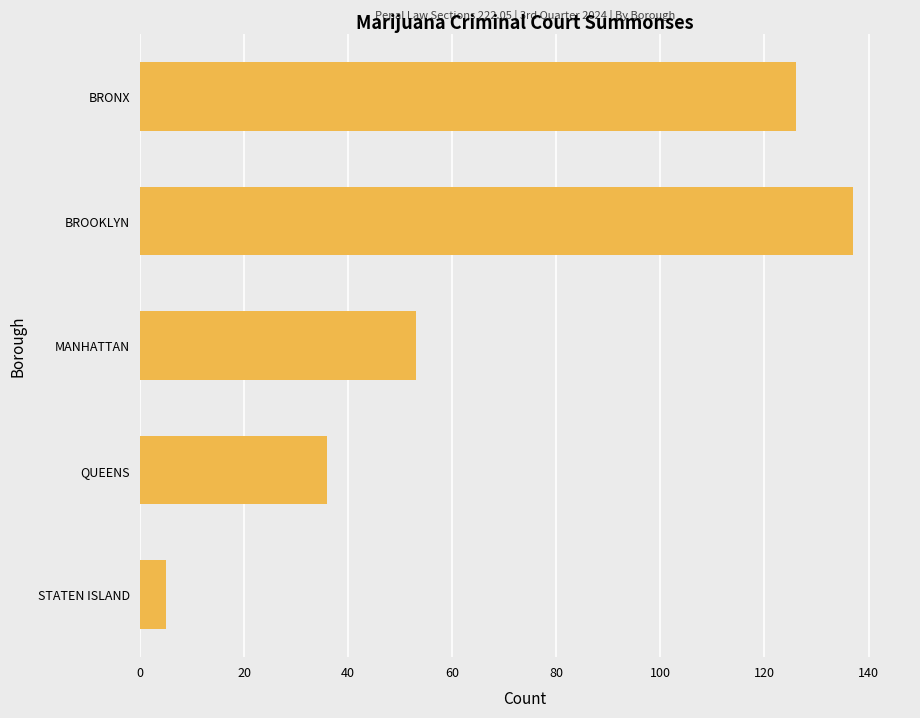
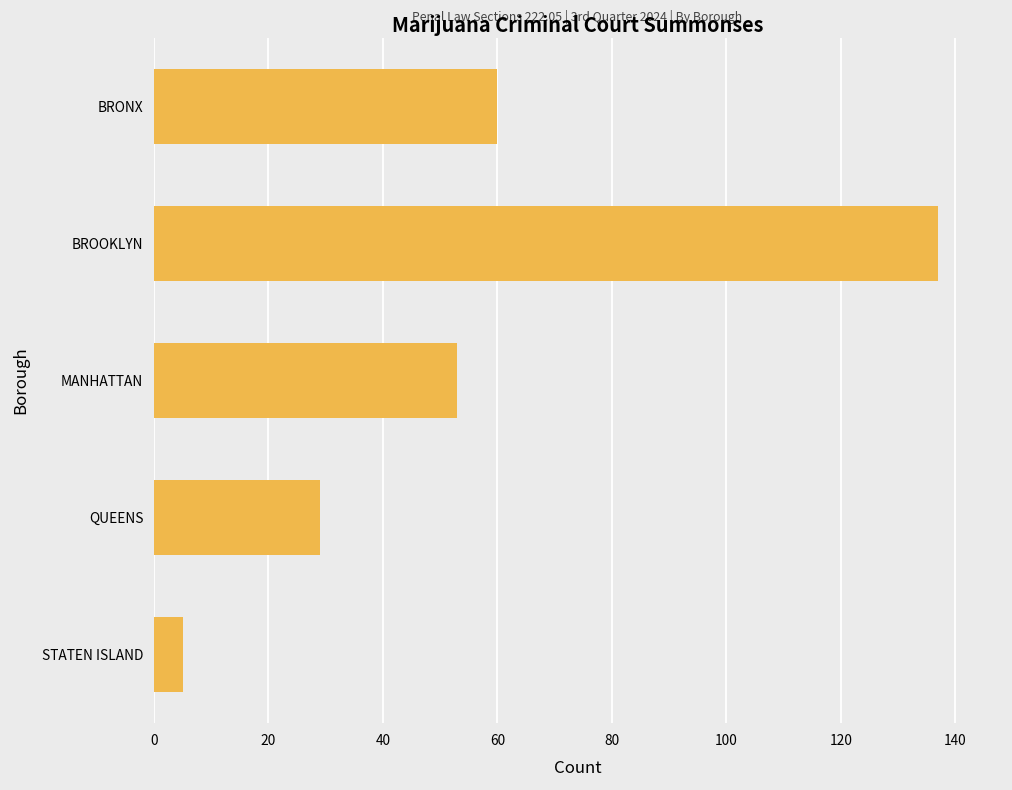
BRONX: 126 -> 60
QUEENS: 36 -> 29
